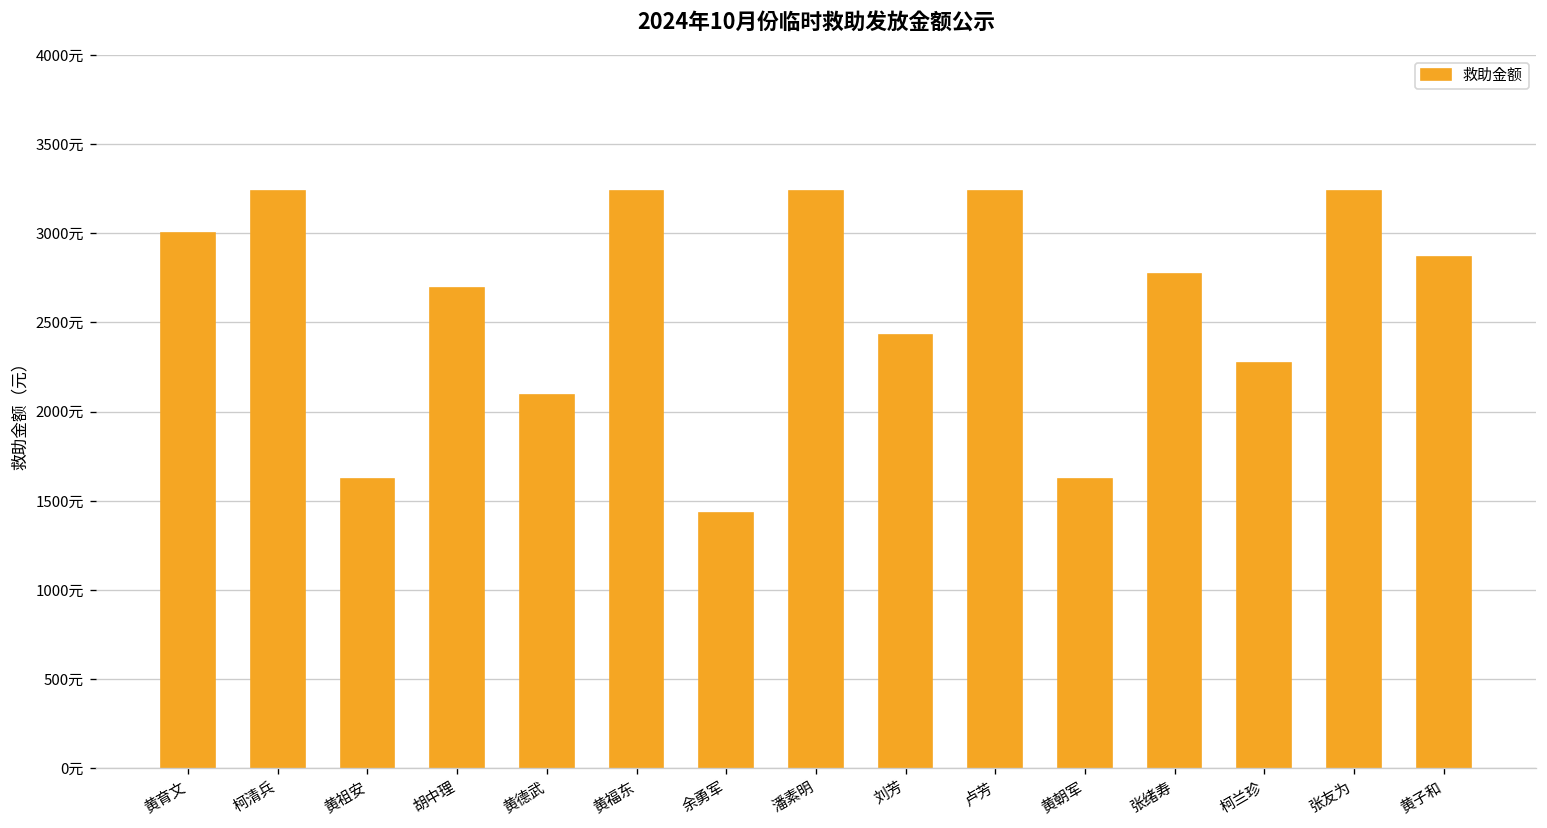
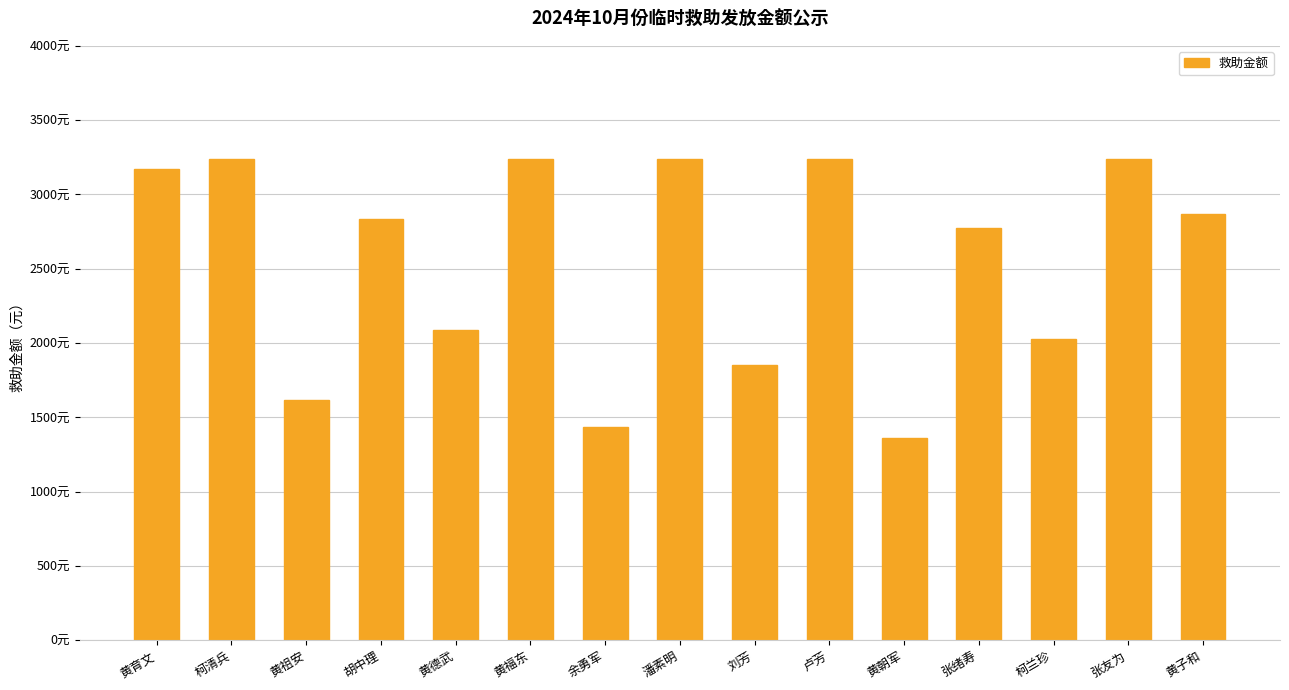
黄育文: 3000元 -> 3170元
胡中理: 2700元 -> 2840元
刘芳: 2430元 -> 1850元
黄朝军: 1620元 -> 1360元
柯兰珍: 2270元 -> 2030元
